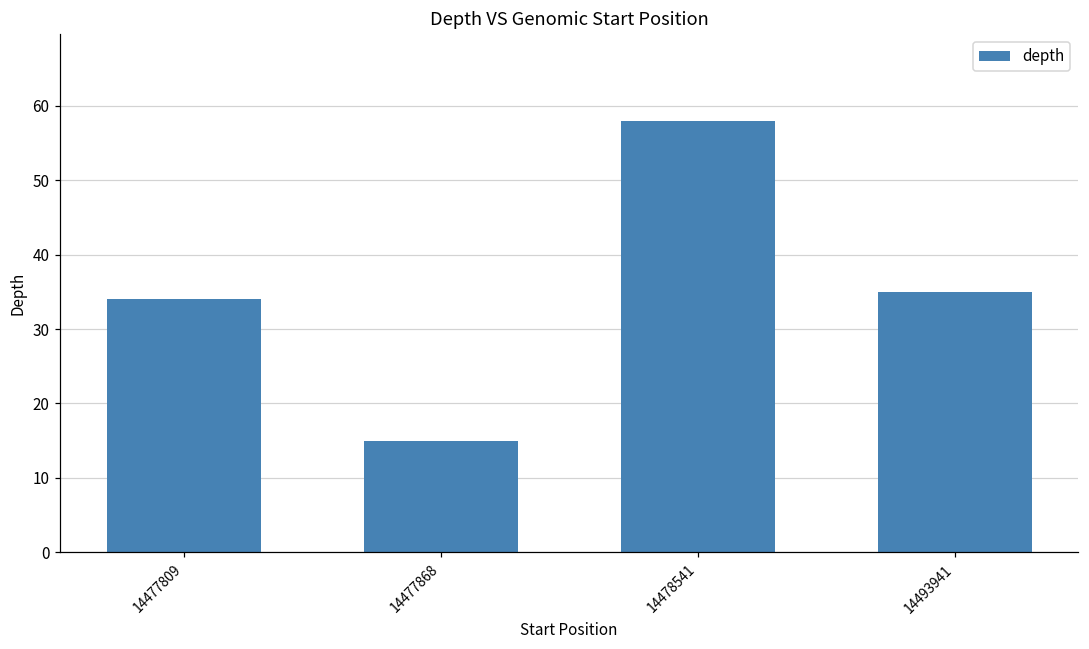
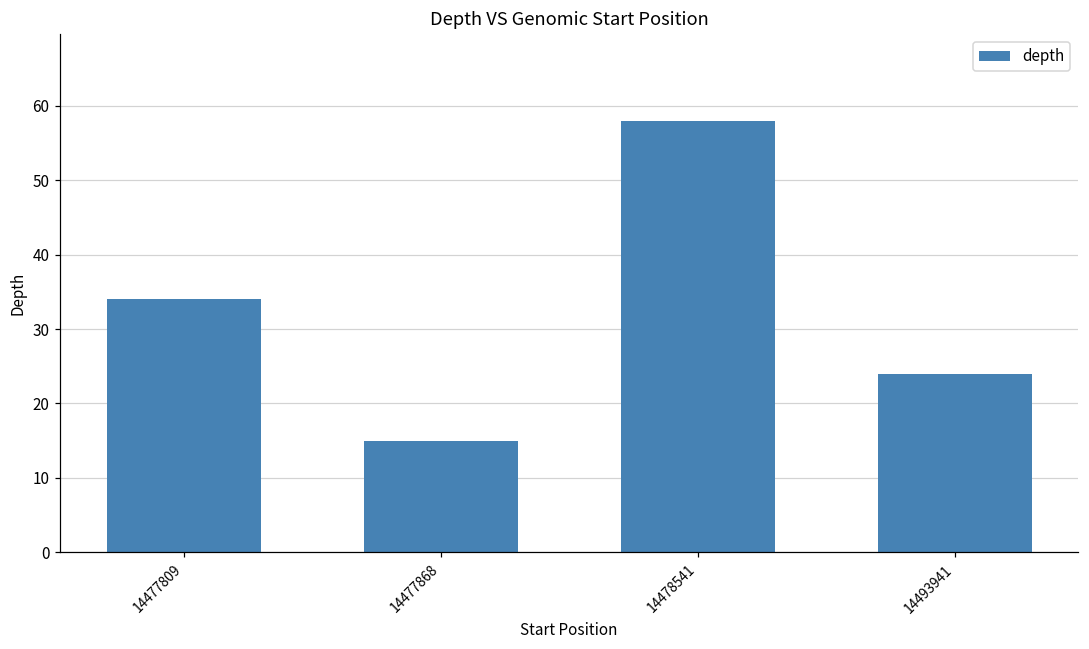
14493941: 35 -> 24
